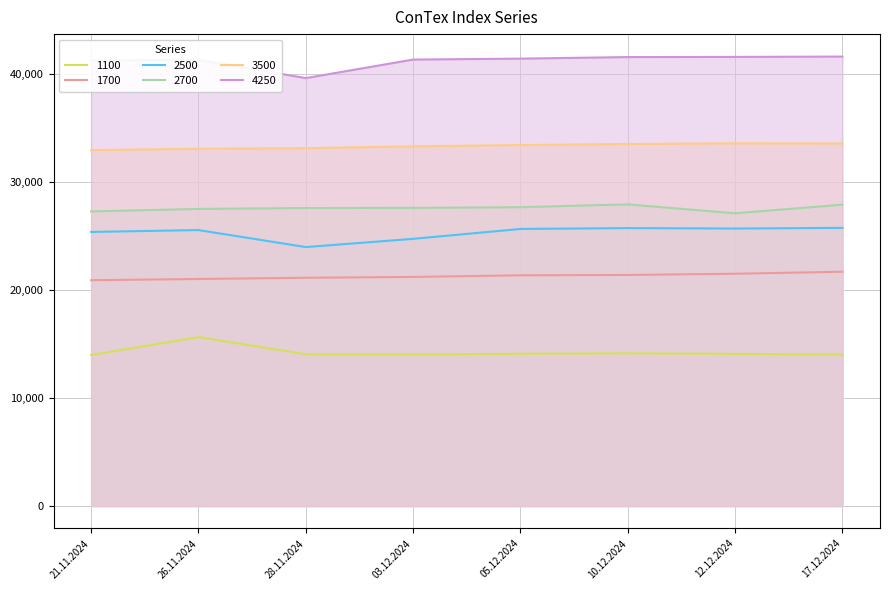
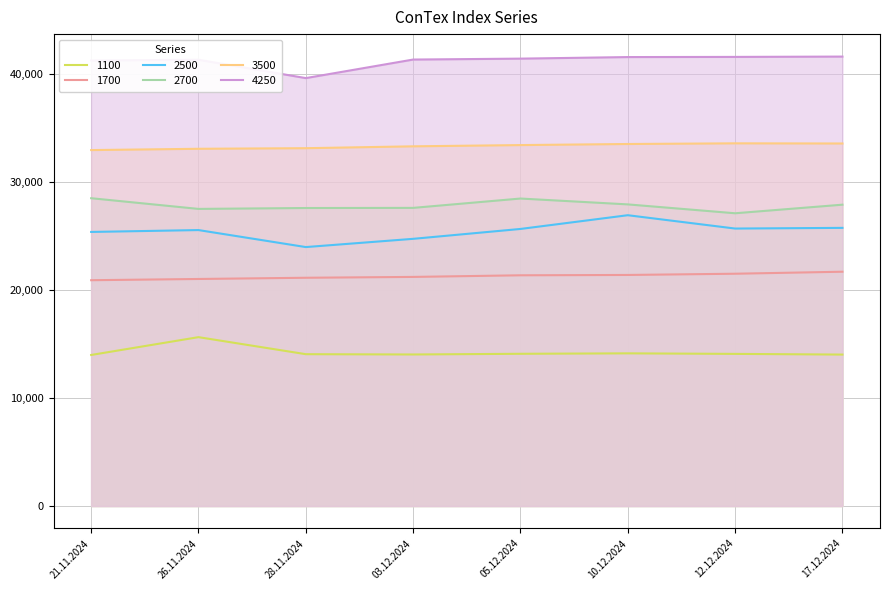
2700, 21.11.2024: 27,300 -> 28,500
2700, 05.12.2024: 27,700 -> 28,500
2500, 10.12.2024: 25,700 -> 26,900
